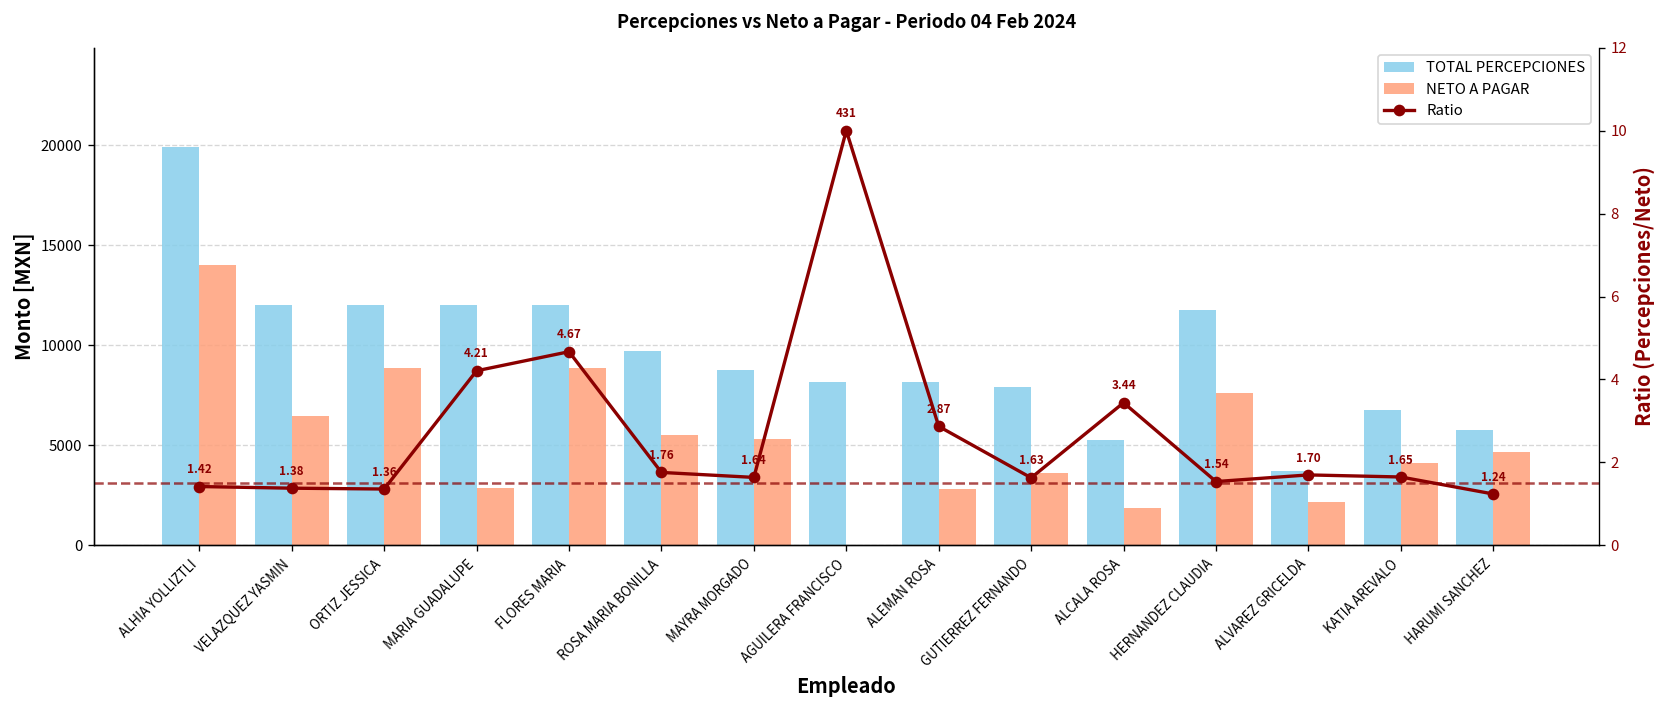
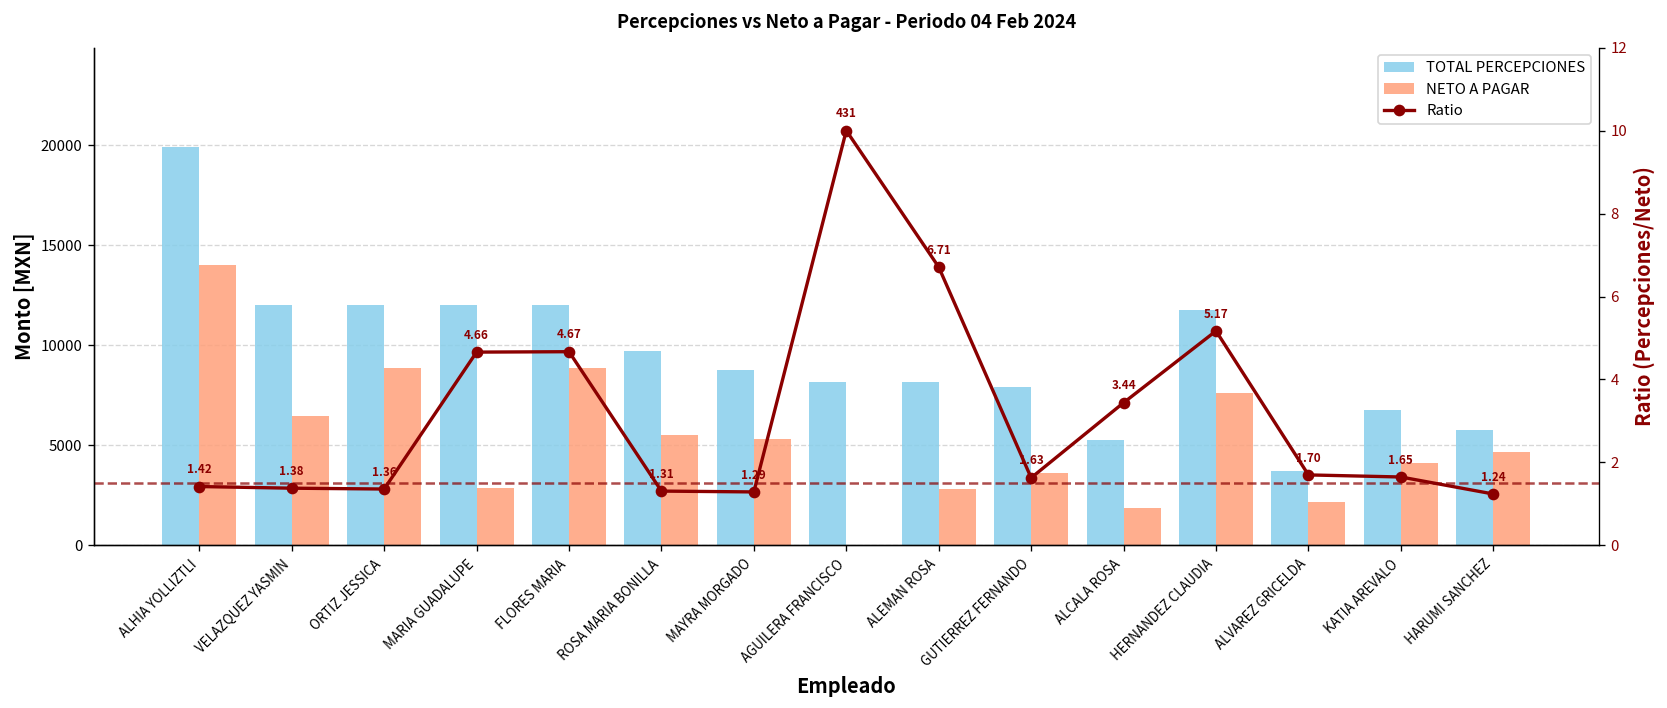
Ratio, MARIA GUADALUPE: 4.21 -> 4.66
Ratio, ROSA MARIA BONILLA: 1.76 -> 1.31
Ratio, MAYRA MORGADO: 1.64 -> 1.29
Ratio, ALEMAN ROSA: 2.87 -> 6.71
Ratio, HERNANDEZ CLAUDIA: 1.54 -> 5.17
